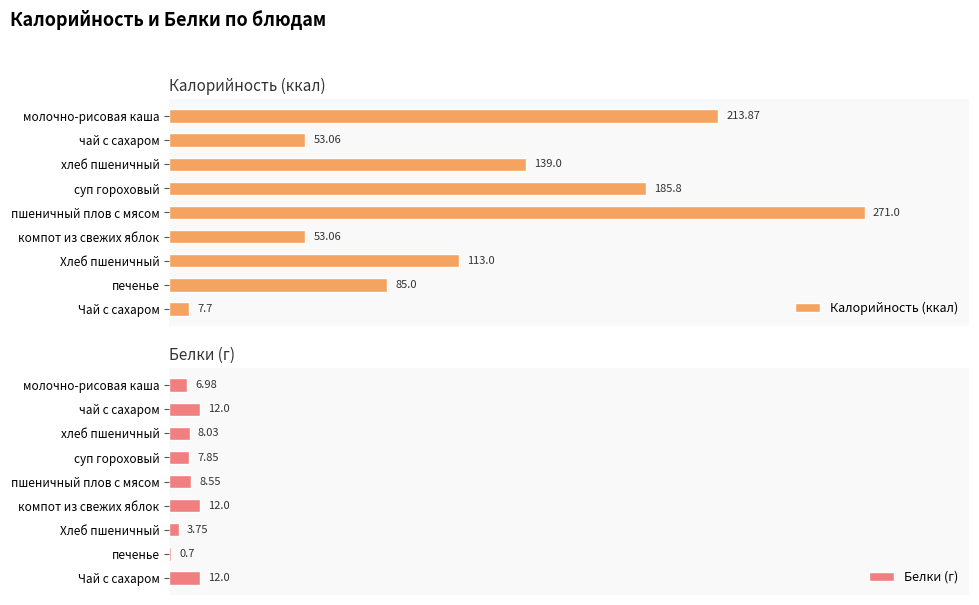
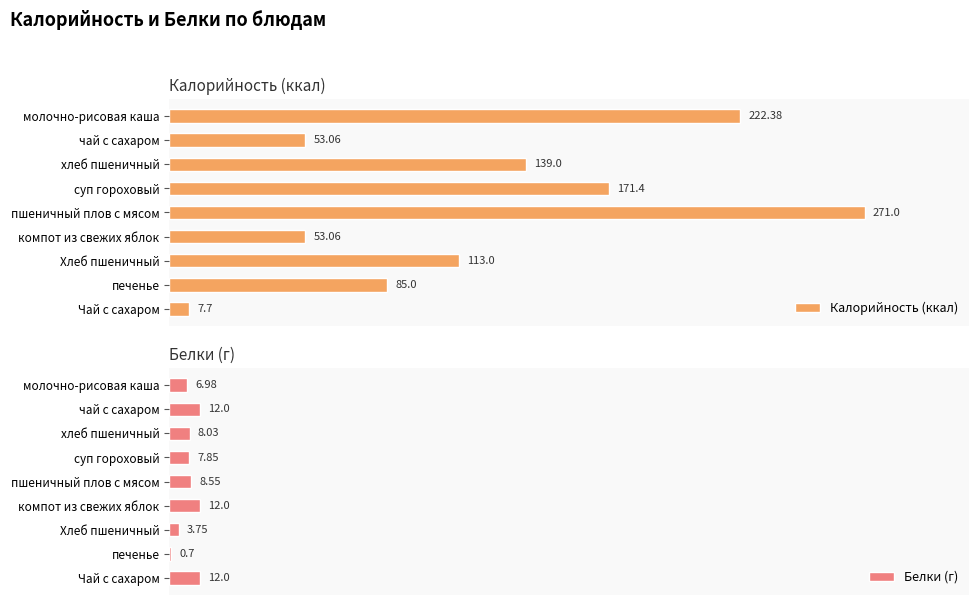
Калорийность (ккал), молочно-рисовая каша: 213.87 -> 222.38
Калорийность (ккал), суп гороховый: 185.8 -> 171.4
